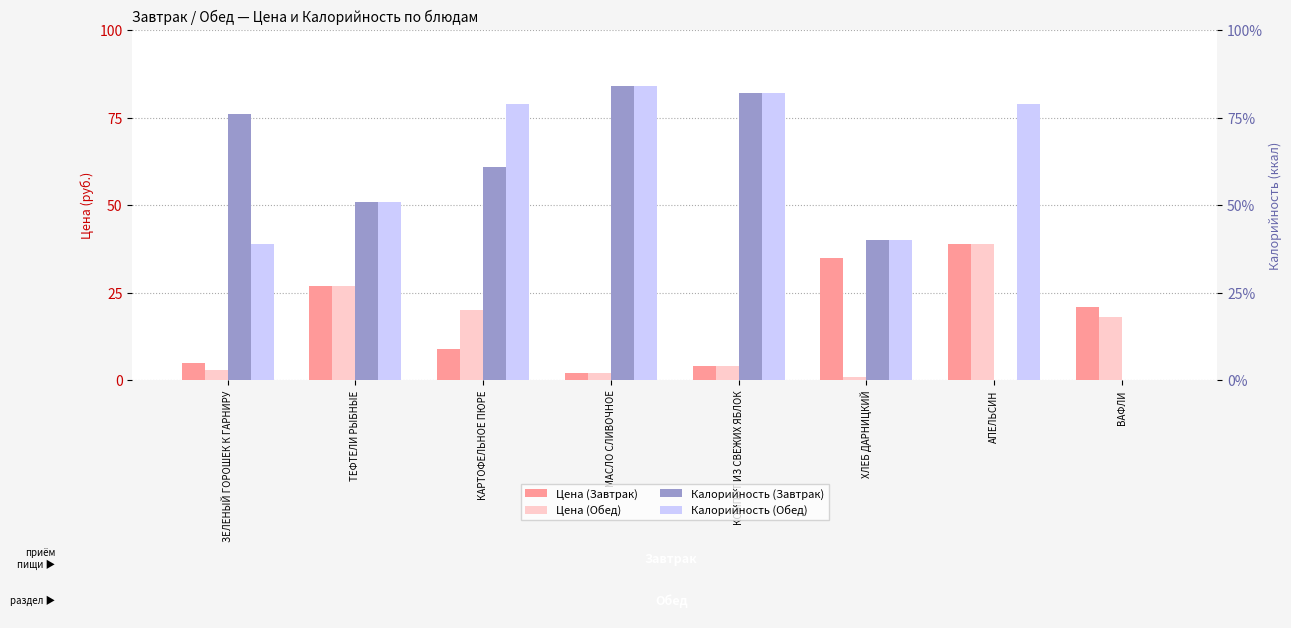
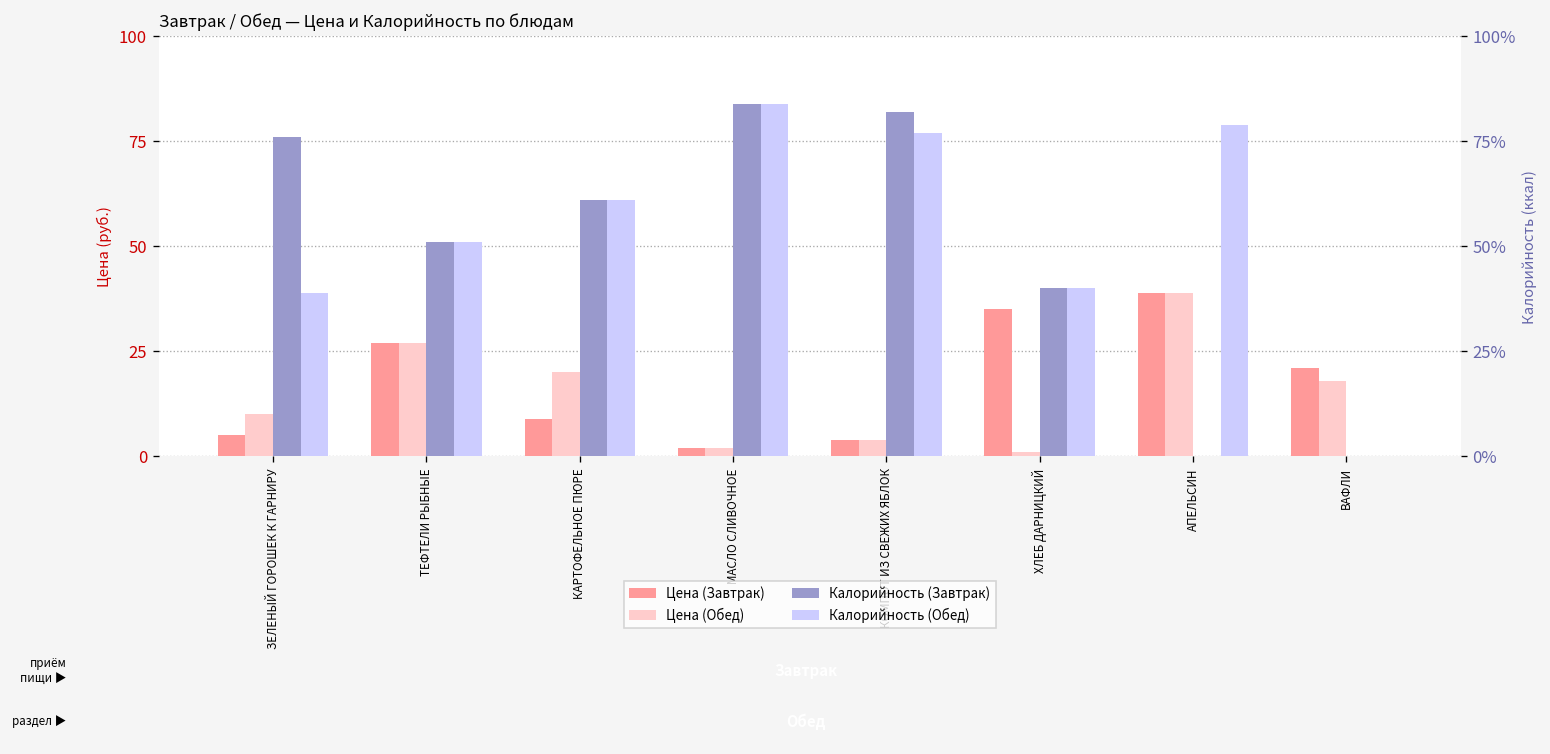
Цена (Обед), ЗЕЛЕНЫЙ ГОРОШЕК К ГАРНИРУ: 3 -> 10
Калорийность (Обед), КАРТОФЕЛЬНОЕ ПЮРЕ: 79% -> 61%
Калорийность (Обед), КОМПОТ ИЗ СВЕЖИХ ЯБЛОК: 82% -> 77%
